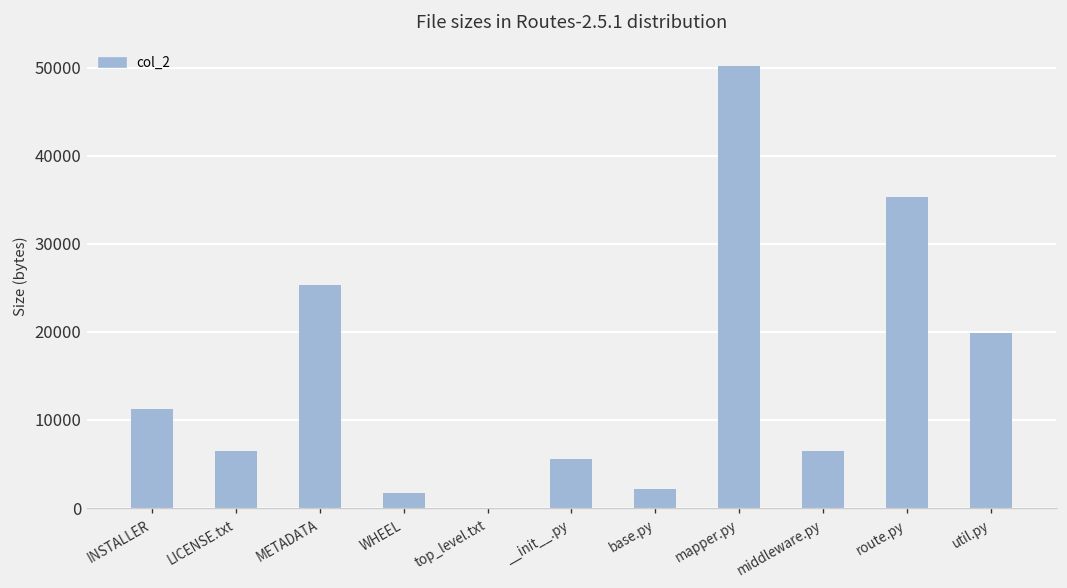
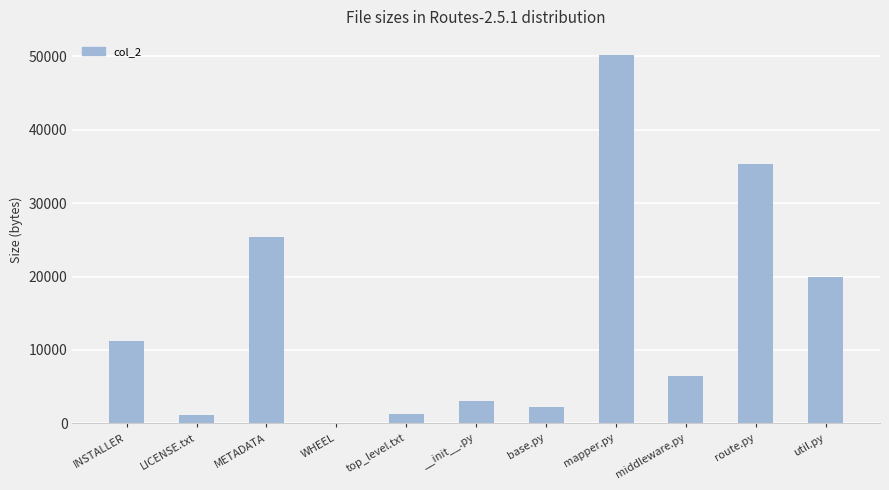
LICENSE.txt: 6000 -> 1000
WHEEL: 2000 -> 0
top_level.txt: 0 -> 1000
__init__.py: 6000 -> 3000
